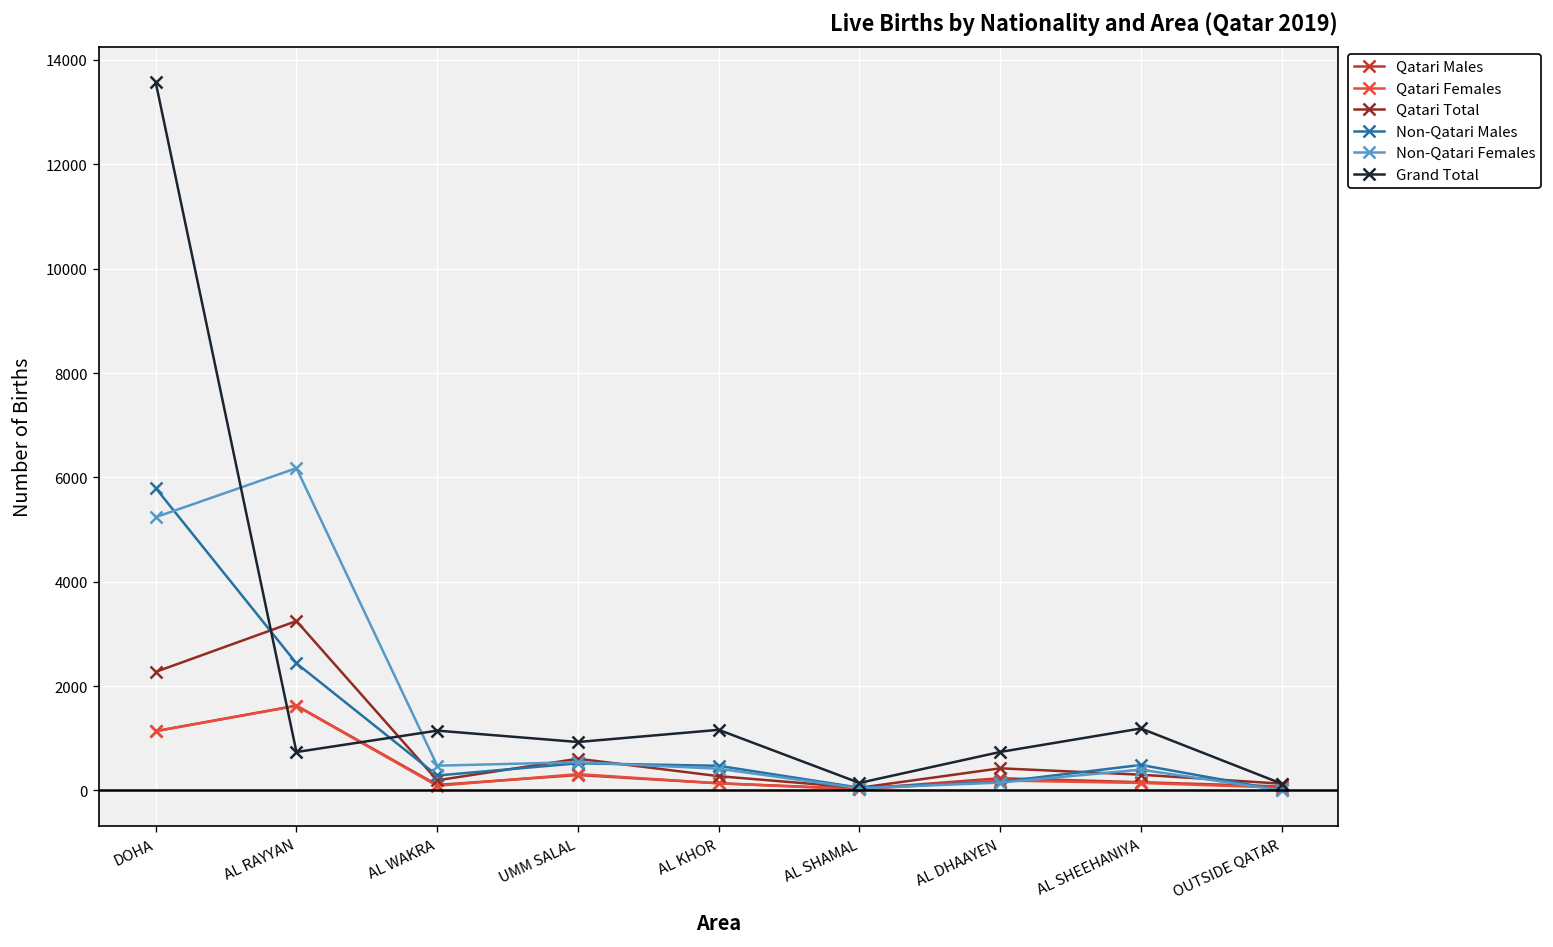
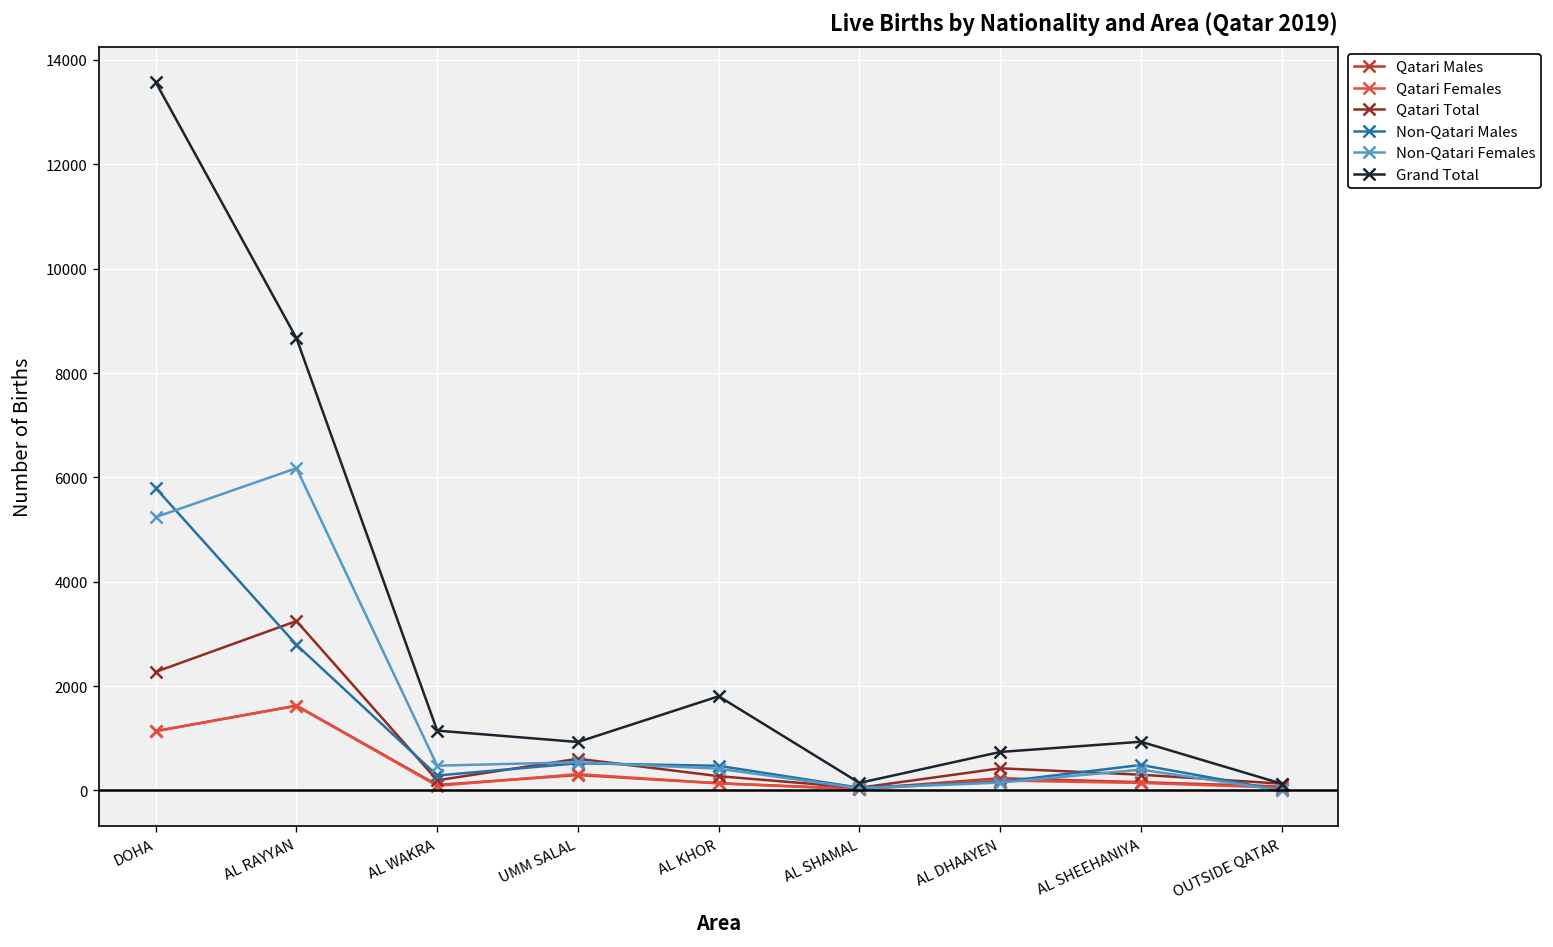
Non-Qatari Males, AL RAYYAN: 2400 -> 2800
Grand Total, AL RAYYAN: 700 -> 8700
Grand Total, AL KHOR: 1200 -> 1800
Grand Total, AL SHEEHANIYA: 1200 -> 900
